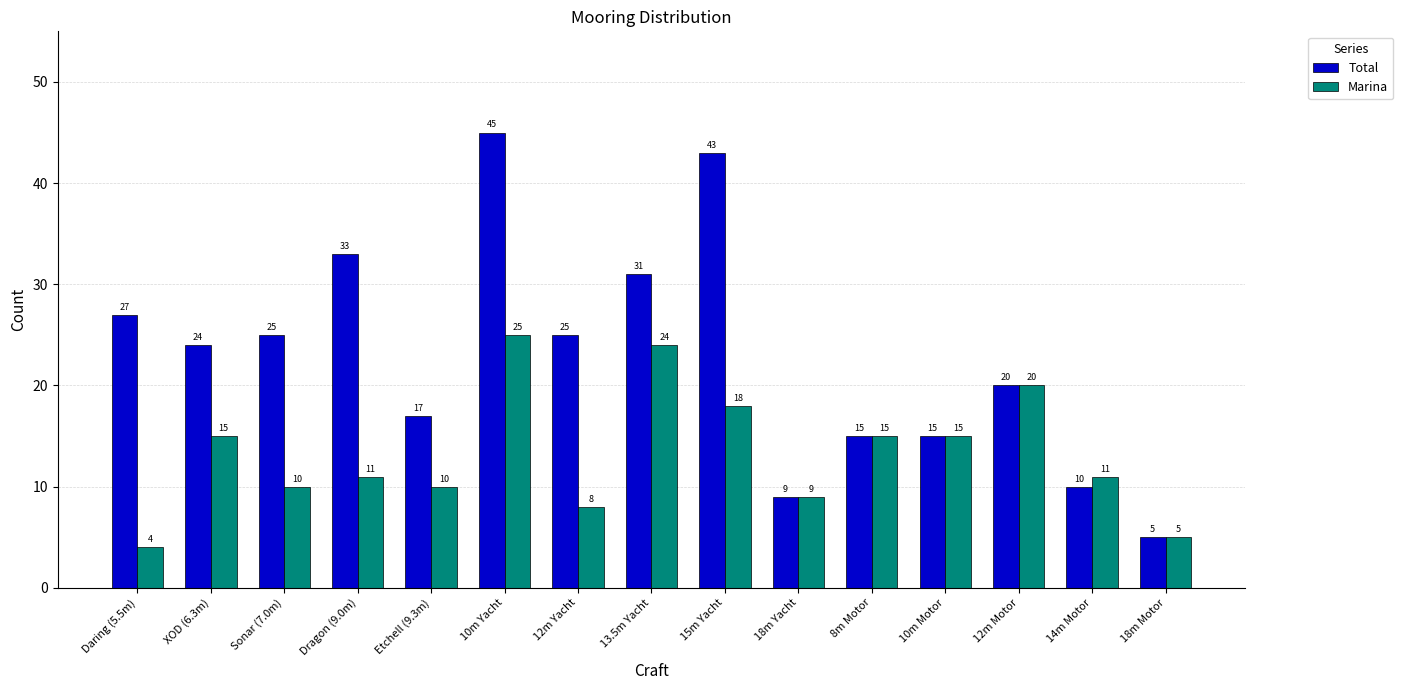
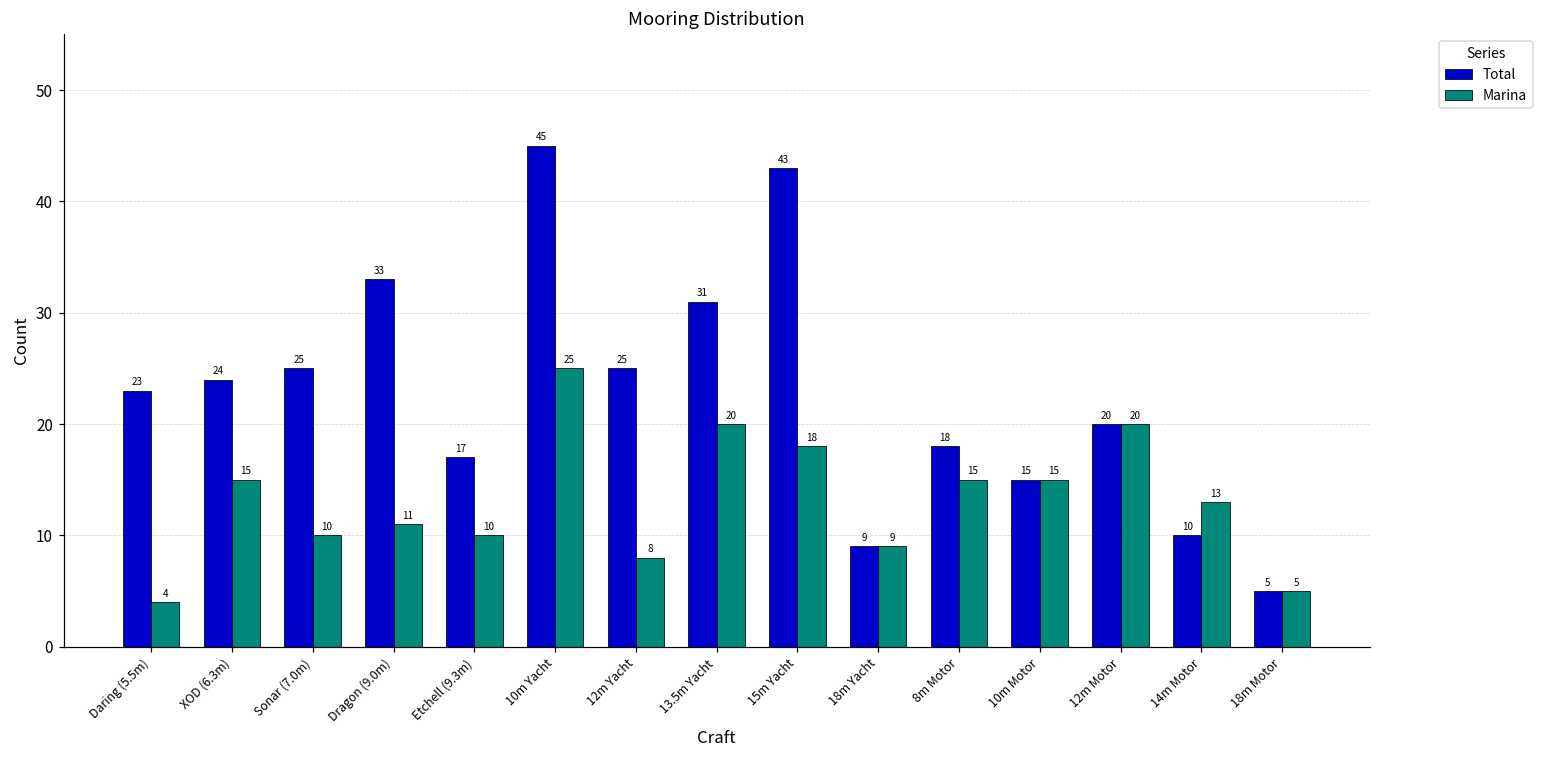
Total, Daring (5.5m): 27 -> 23
Marina, 13.5m Yacht: 24 -> 20
Total, 8m Motor: 15 -> 18
Marina, 14m Motor: 11 -> 13
